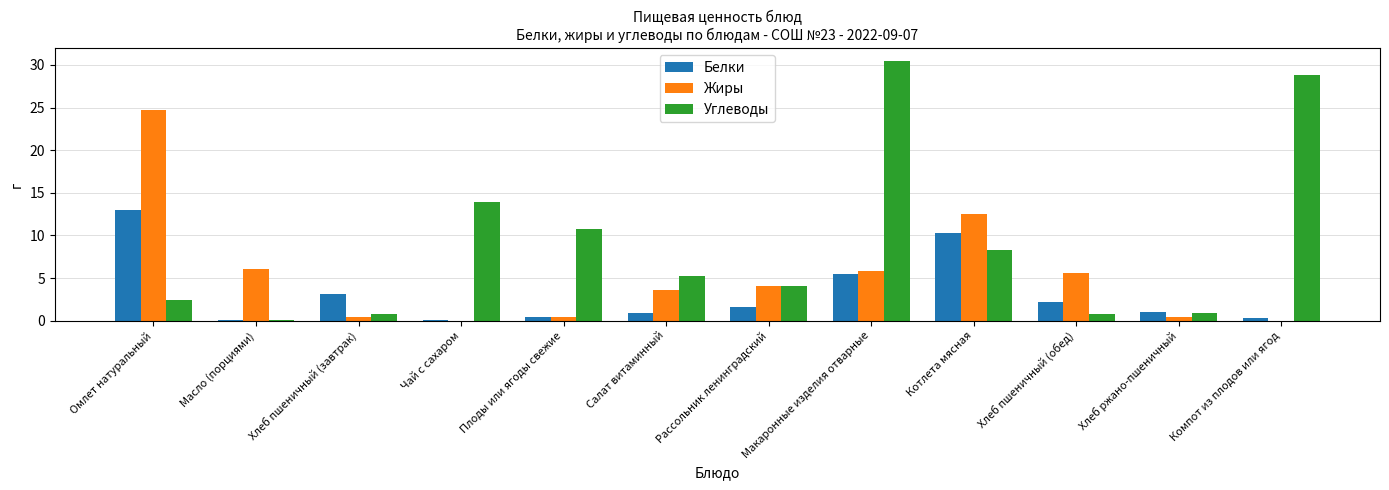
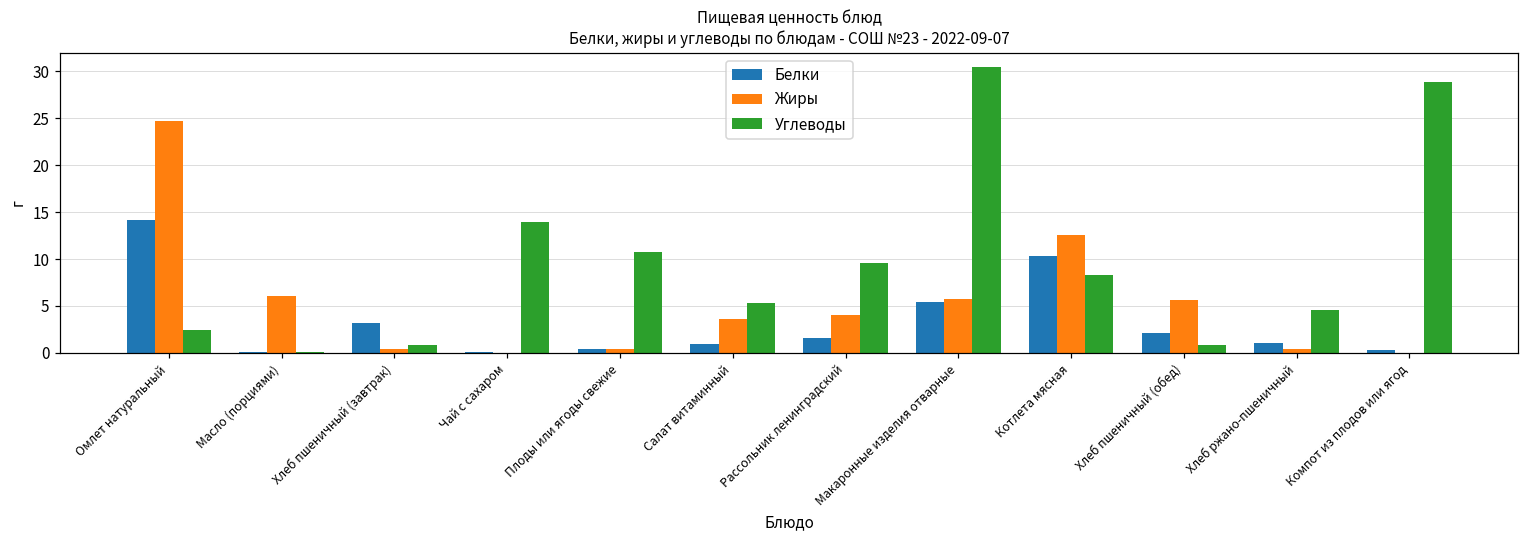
Белки, Омлет натуральный: 13 -> 14
Углеводы, Рассольник ленинградский: 4 -> 10
Углеводы, Хлеб ржано-пшеничный: 1 -> 5
